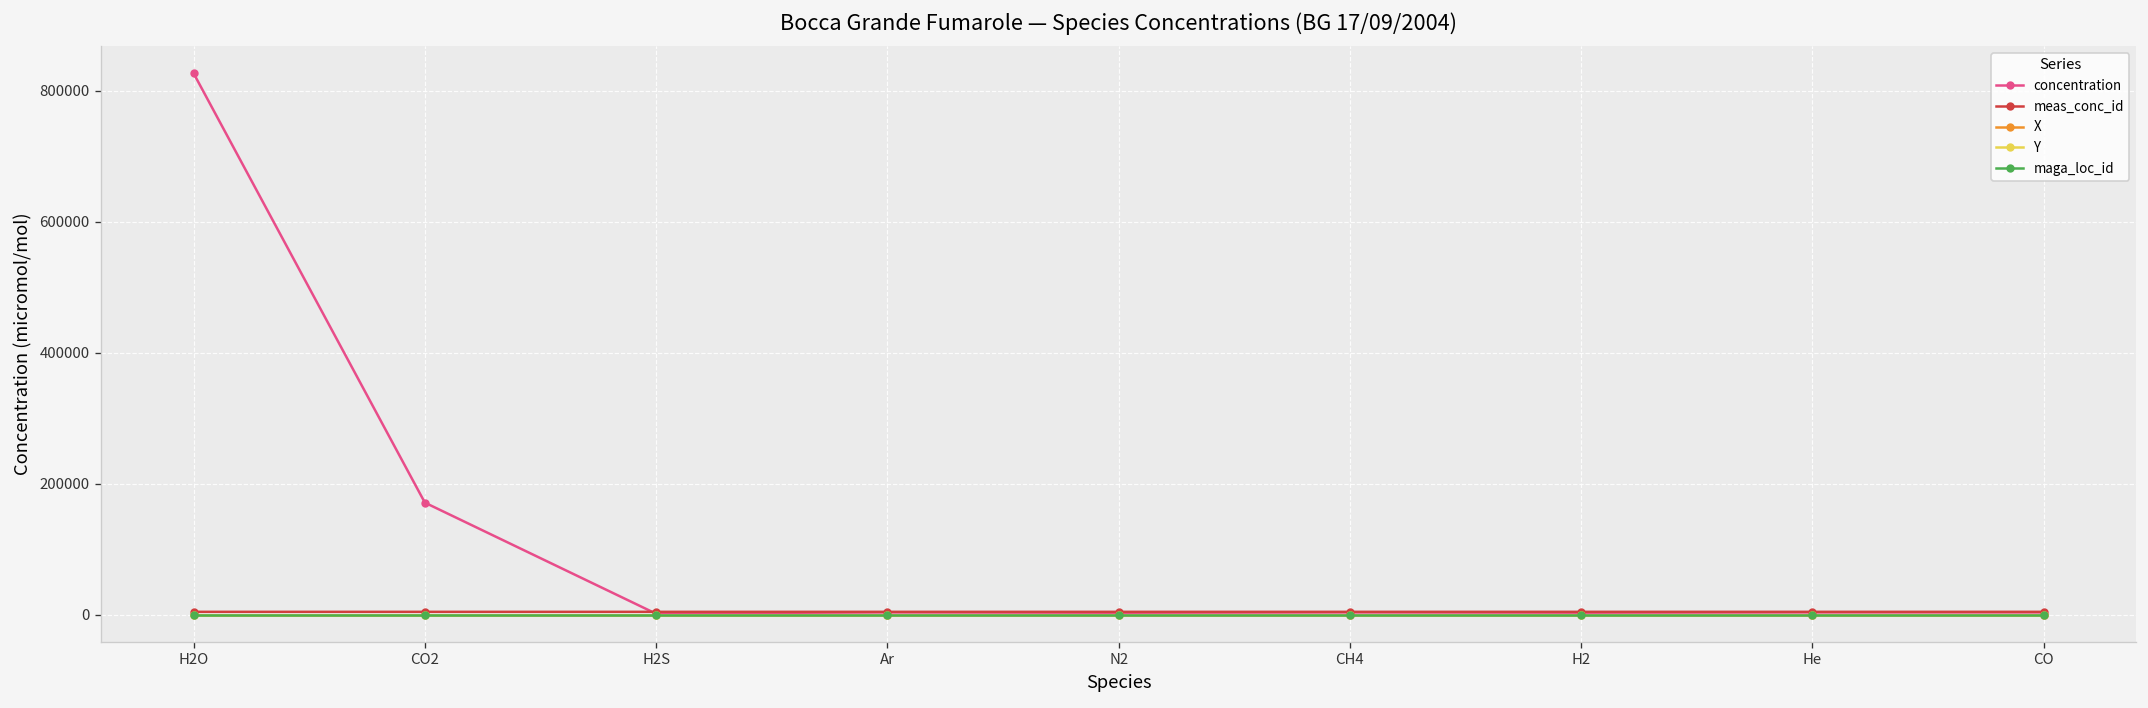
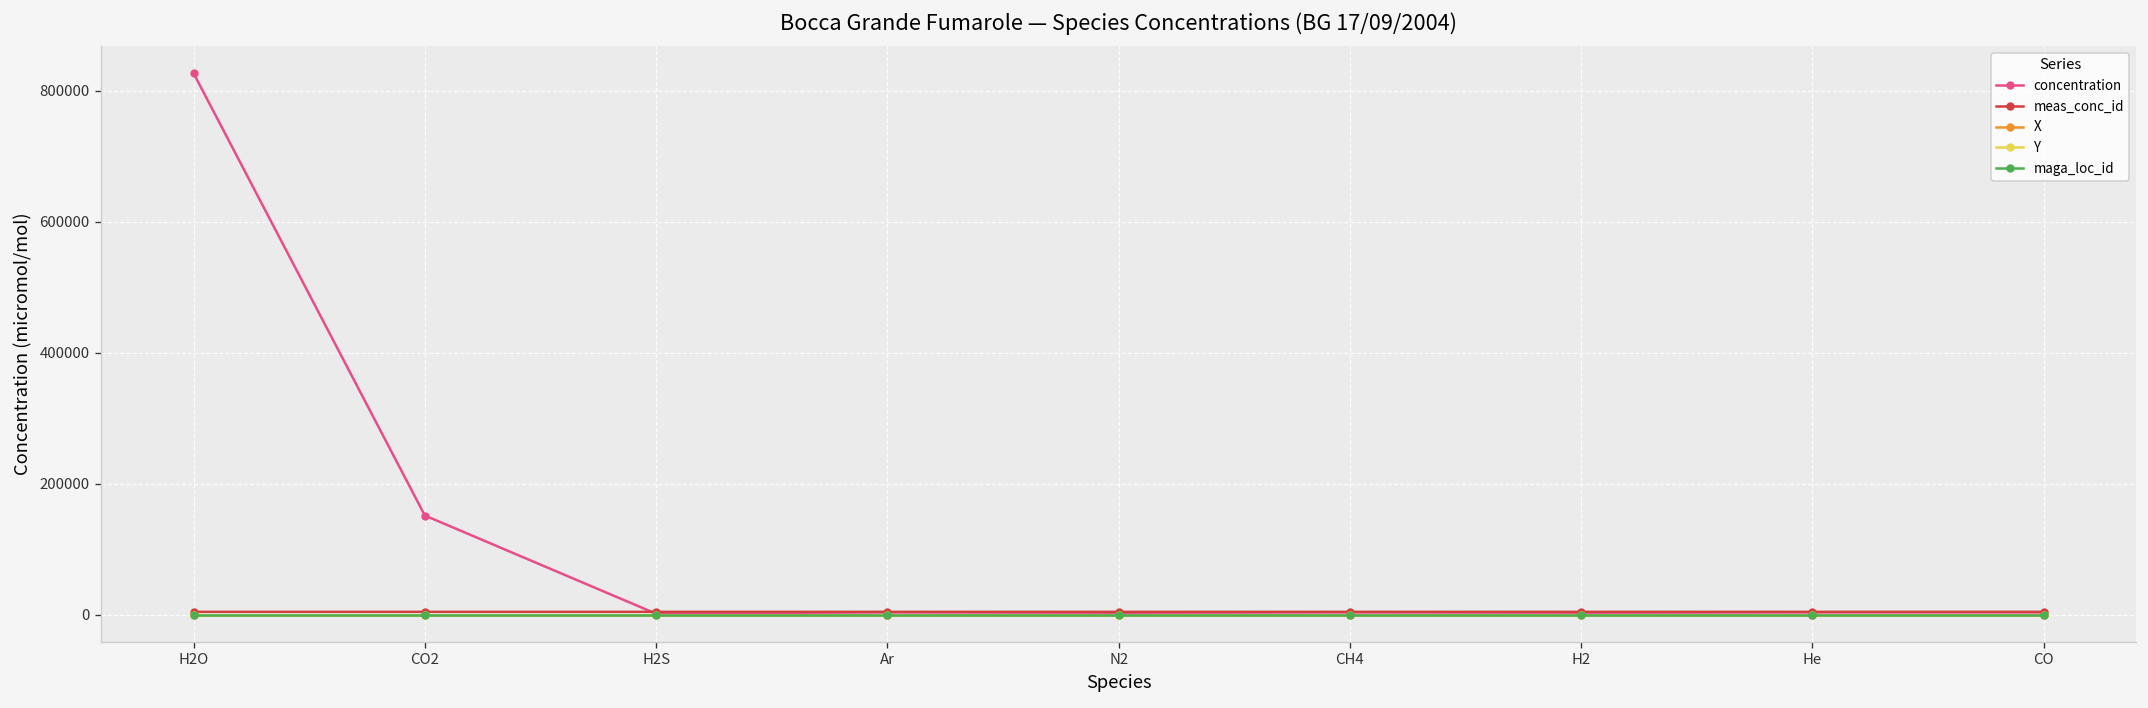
concentration, CO2: 170000 -> 150000
